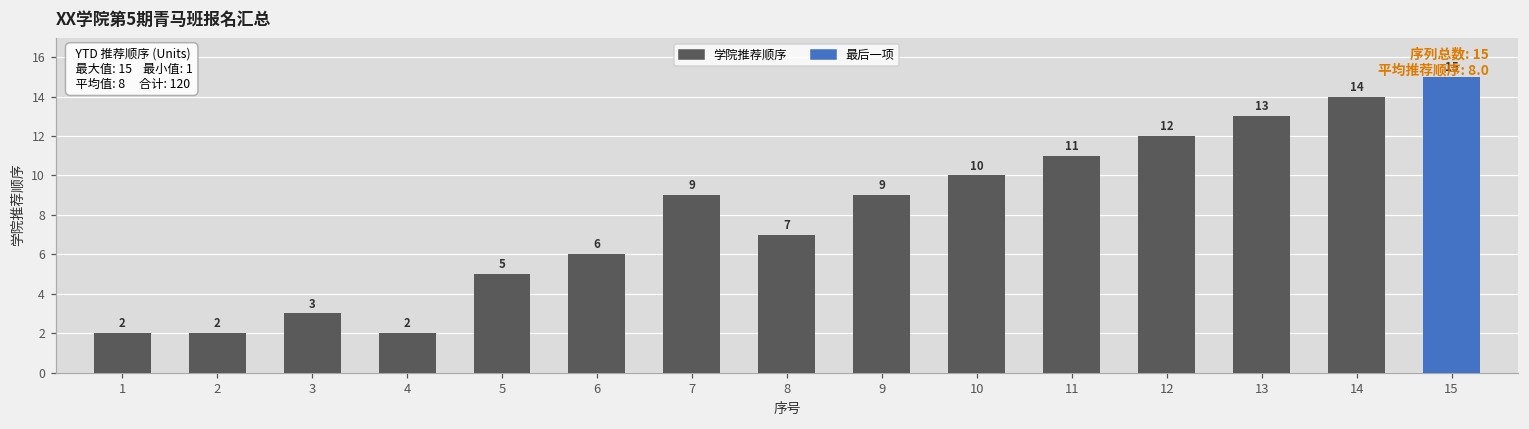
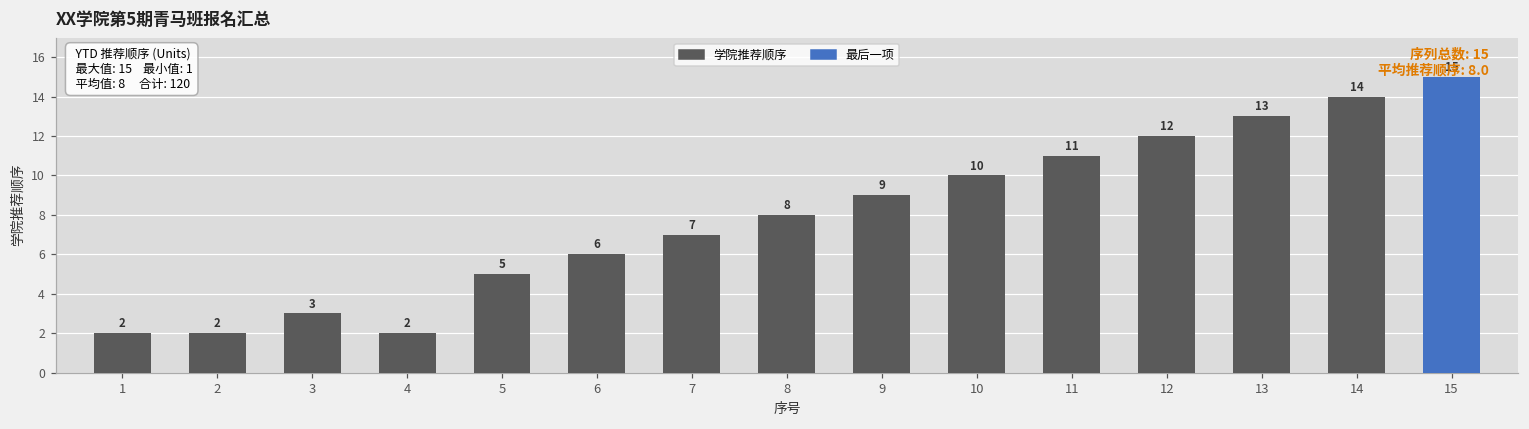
7: 9 -> 7
8: 7 -> 8
